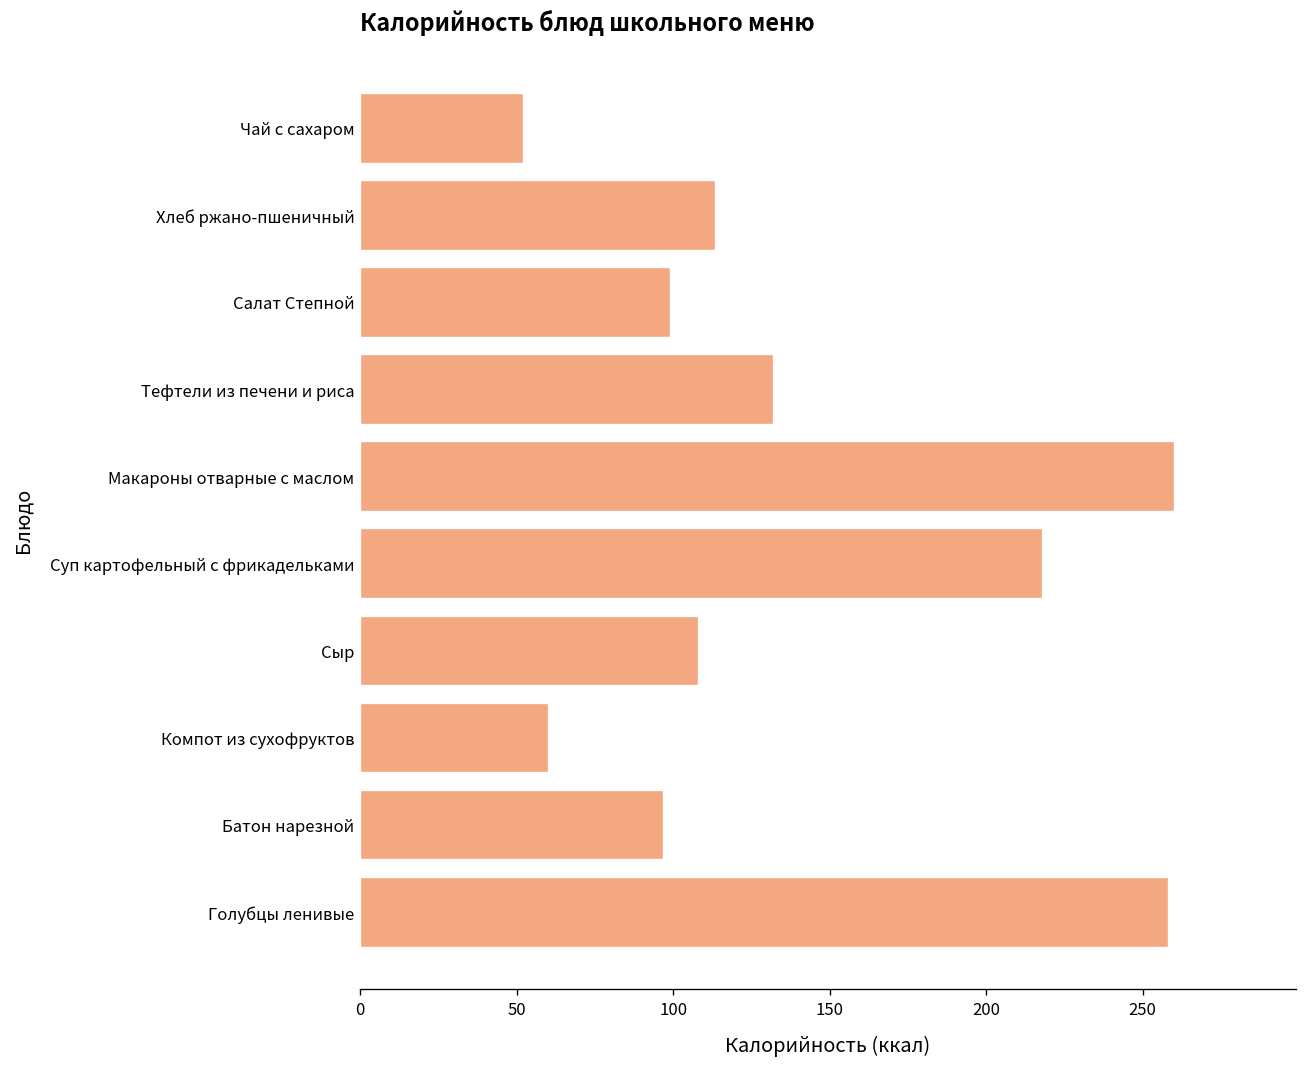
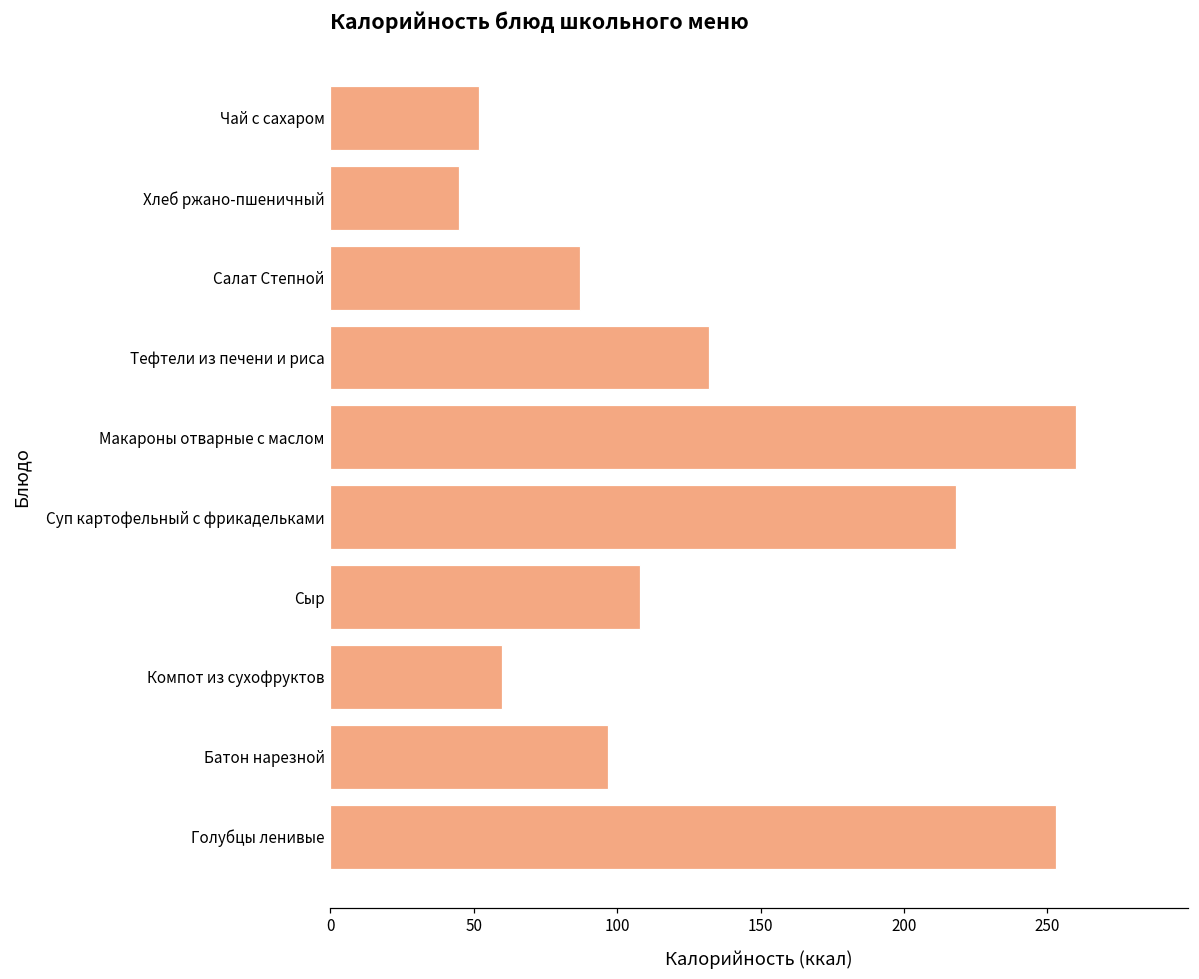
Хлеб ржано-пшеничный: 114 -> 45
Салат Степной: 99 -> 87
Голубцы ленивые: 258 -> 253
